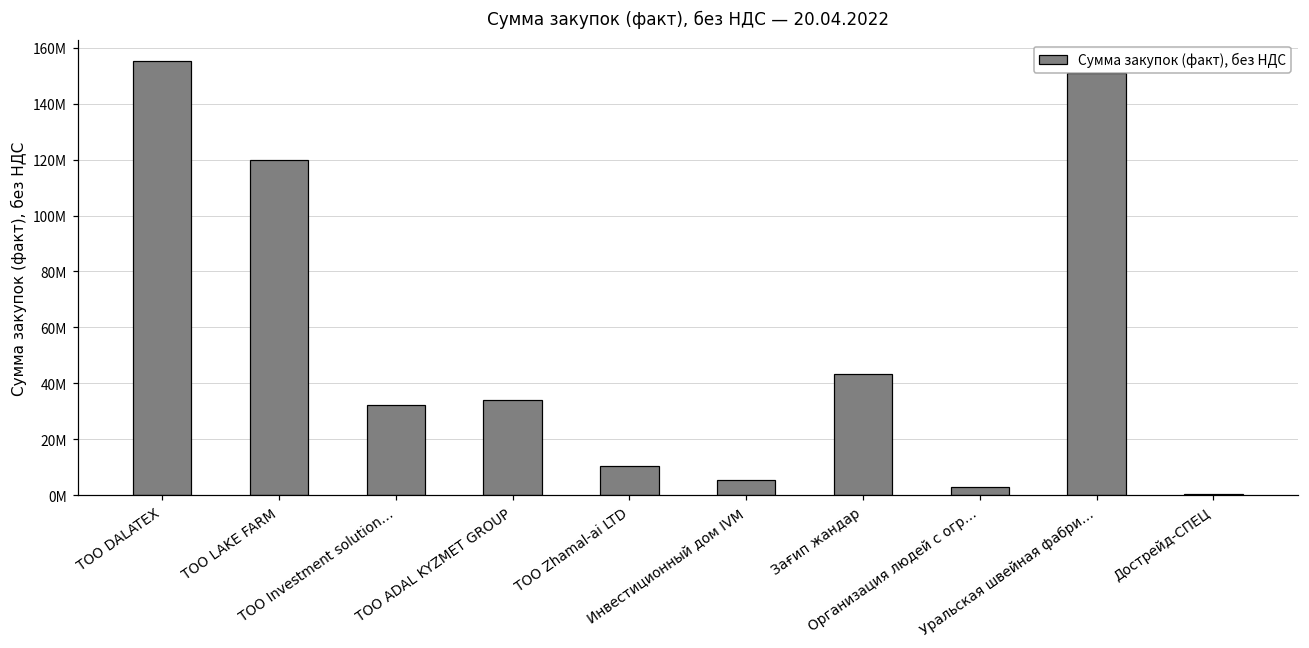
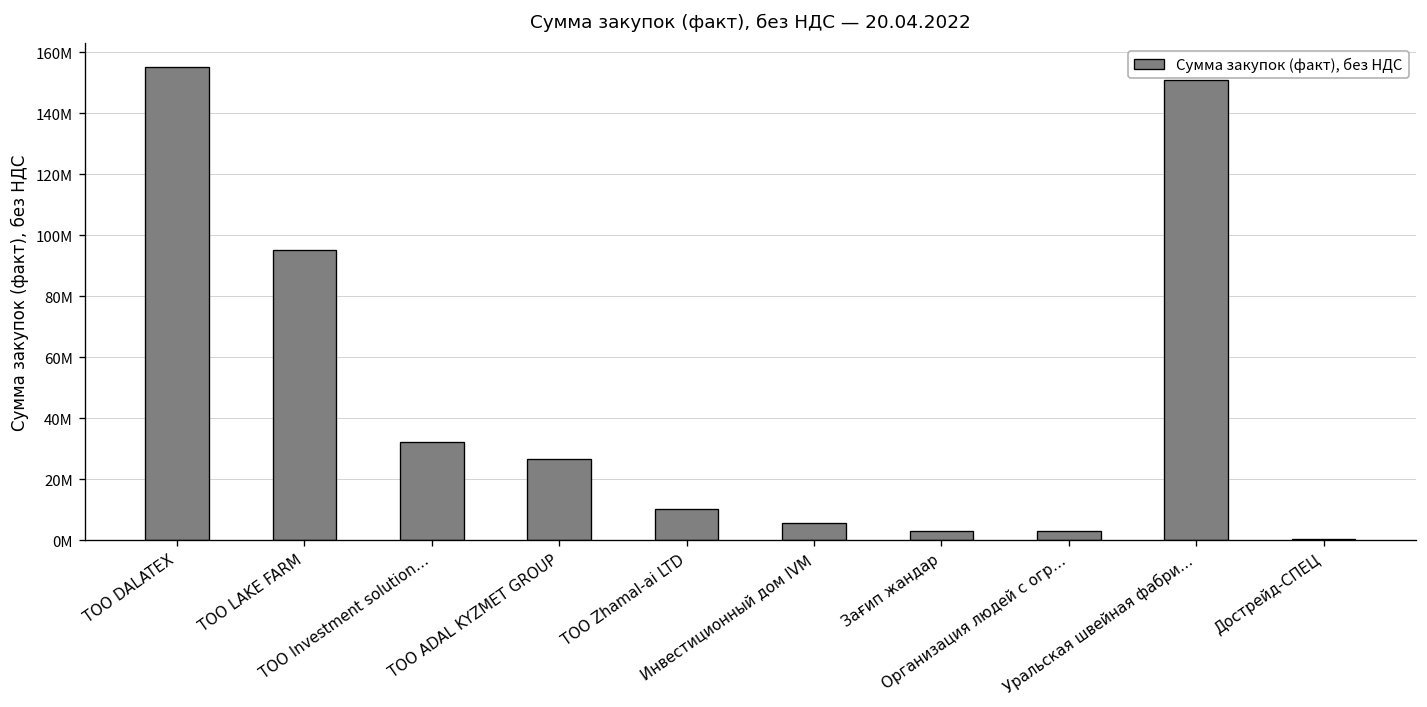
ТОО LAKE FARM: 120000000 -> 95000000
ТОО ADAL KYZMET GROUP: 34000000 -> 27000000
Зағип жандар: 43000000 -> 3000000
